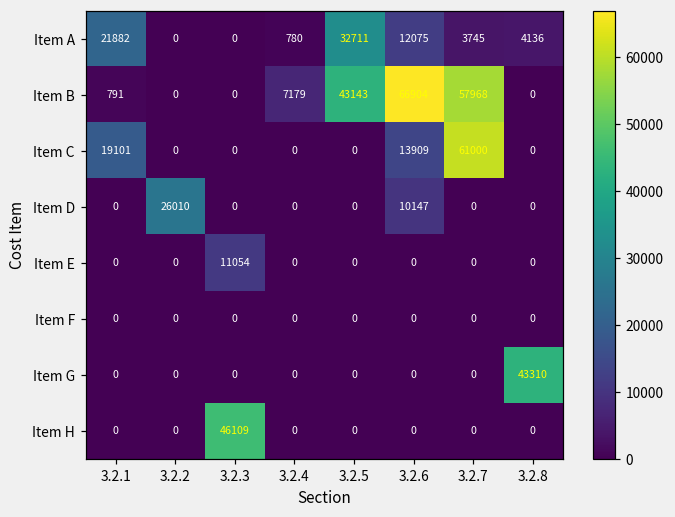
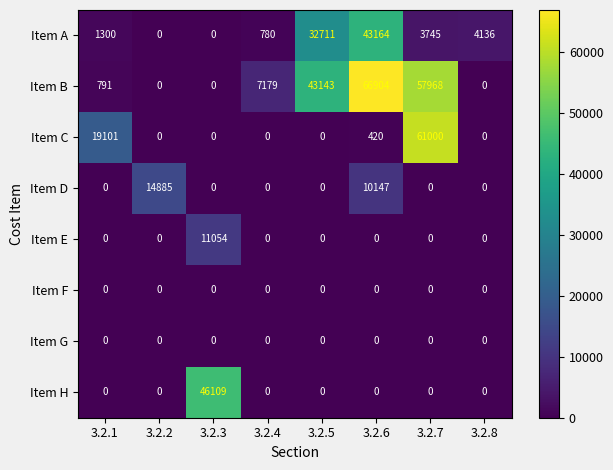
Item A, 3.2.1: 21882 -> 1300
Item A, 3.2.6: 12075 -> 43164
Item C, 3.2.6: 13909 -> 420
Item D, 3.2.2: 26010 -> 14885
Item G, 3.2.8: 43310 -> 0
